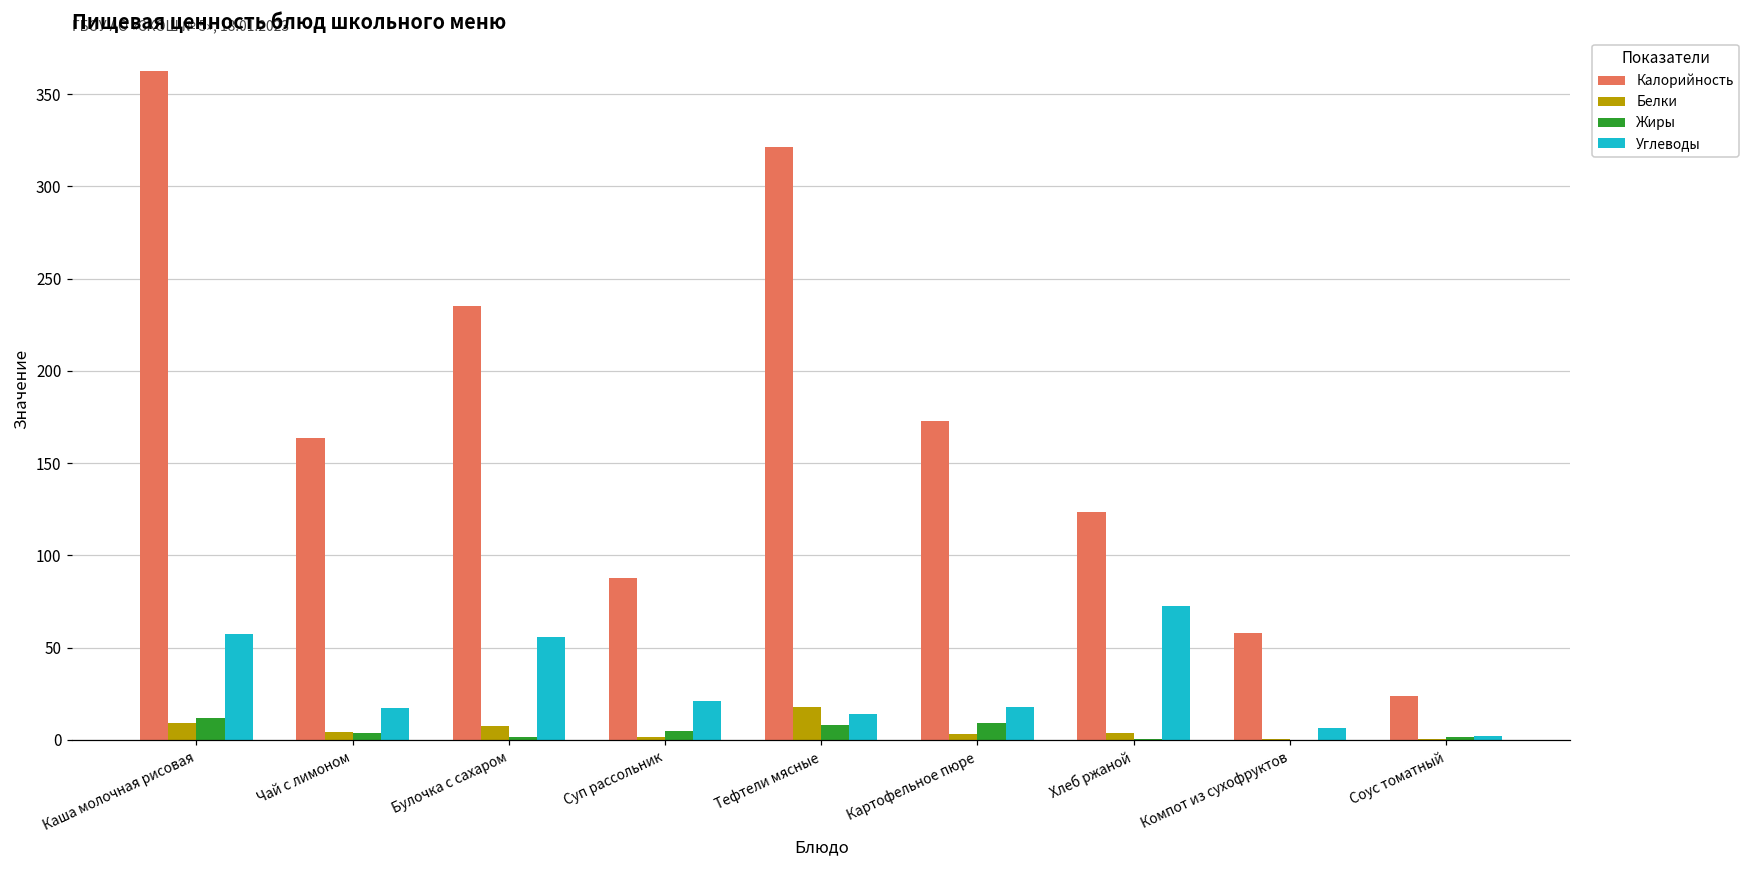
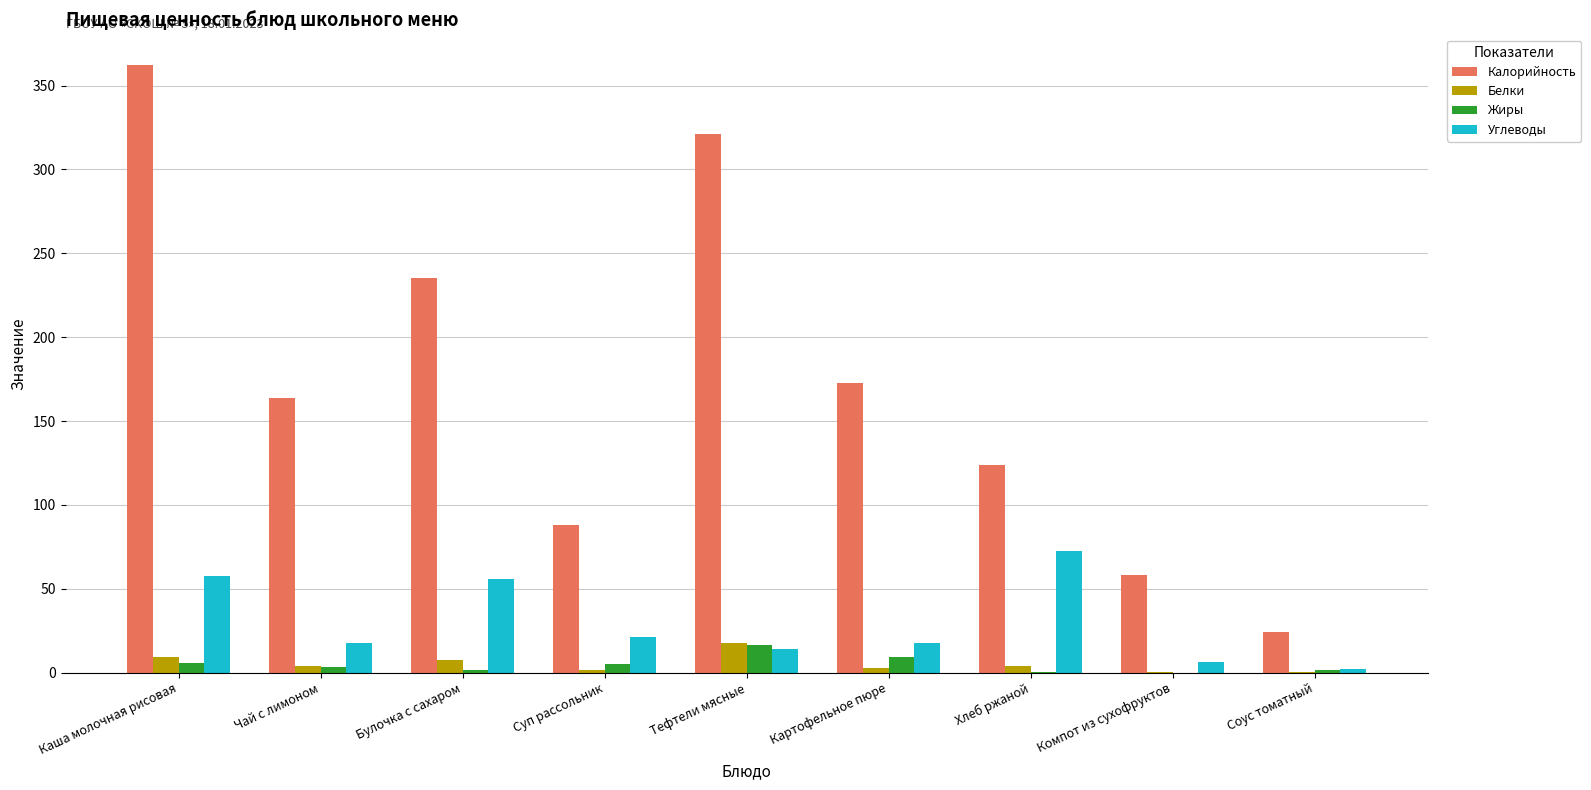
Жиры, Каша молочная рисовая: 12 -> 6
Жиры, Тефтели мясные: 8 -> 16
